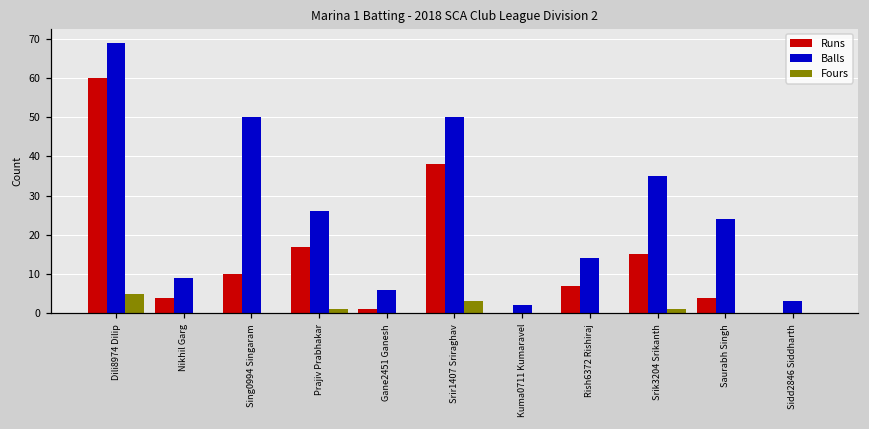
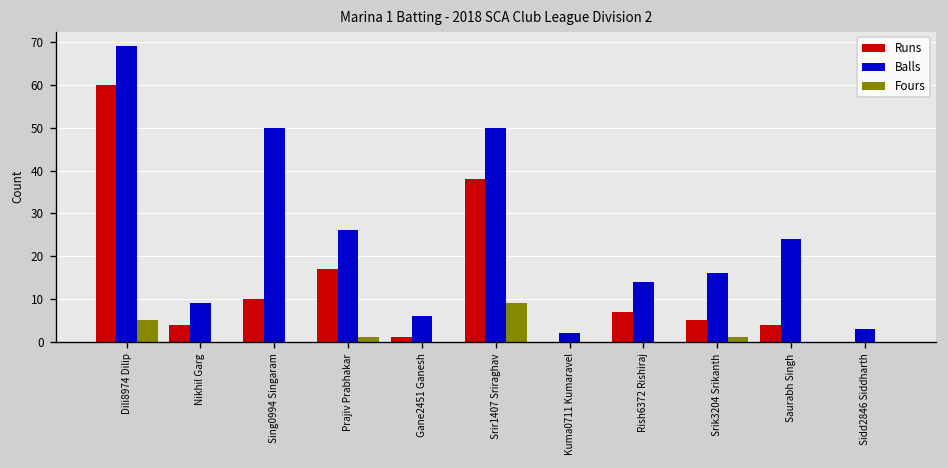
Fours, Srir1407 Sriraghav: 3 -> 9
Runs, Srik3204 Srikanth: 15 -> 5
Balls, Srik3204 Srikanth: 35 -> 16
